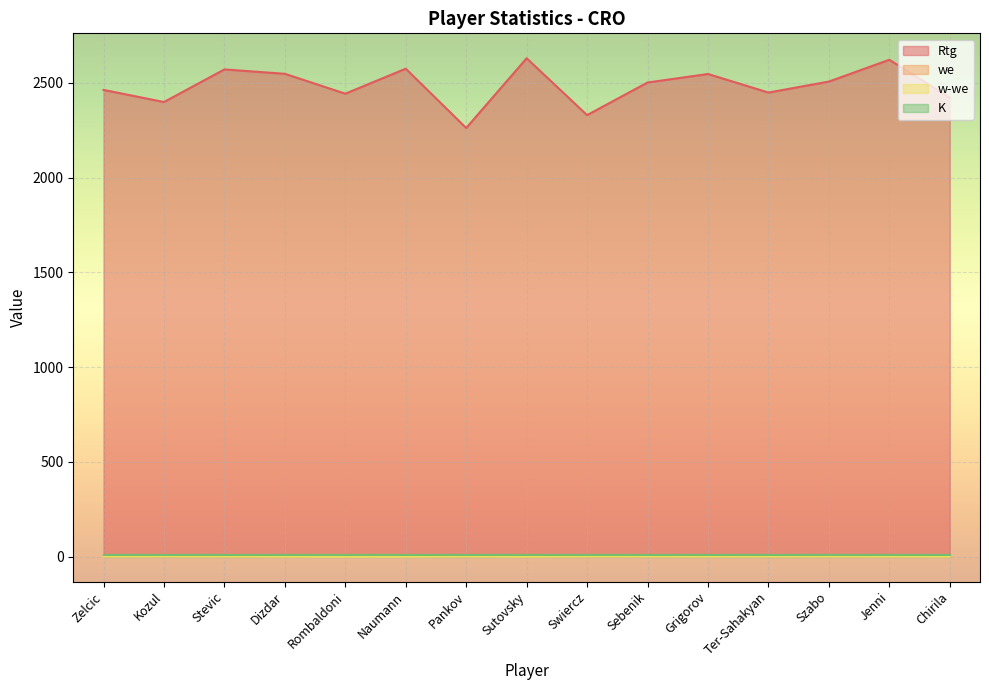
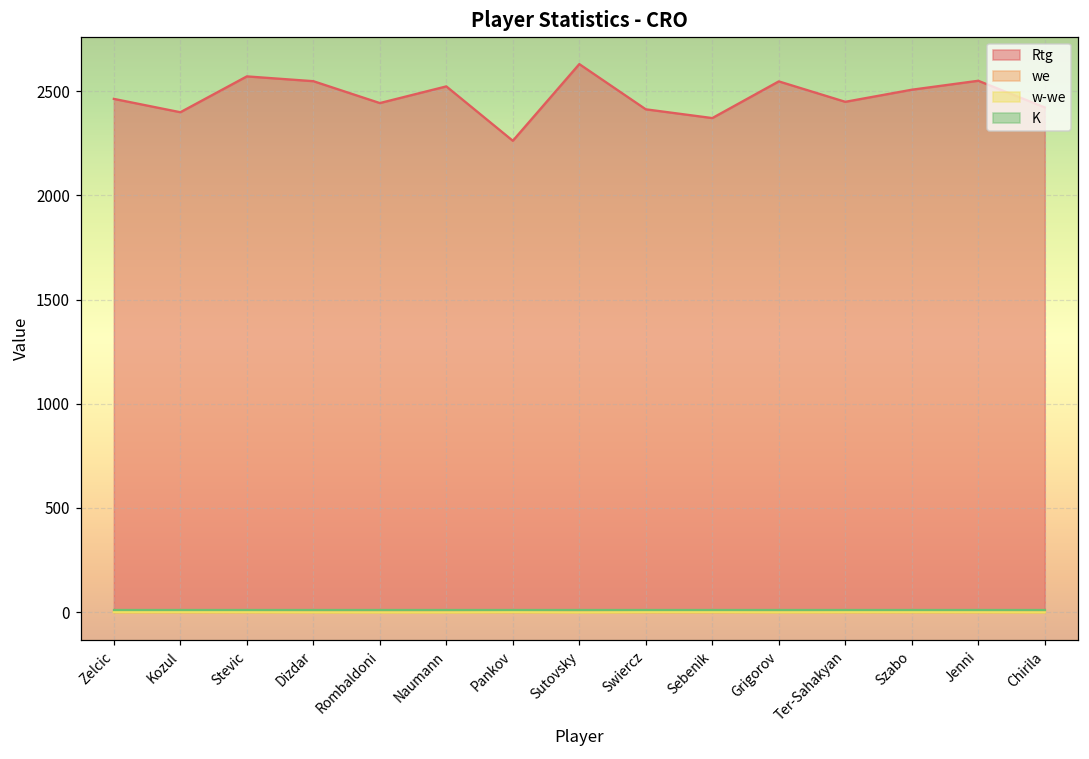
Rtg, Naumann: 2580 -> 2520
Rtg, Swiercz: 2330 -> 2410
Rtg, Sebenik: 2500 -> 2370
Rtg, Jenni: 2620 -> 2550
